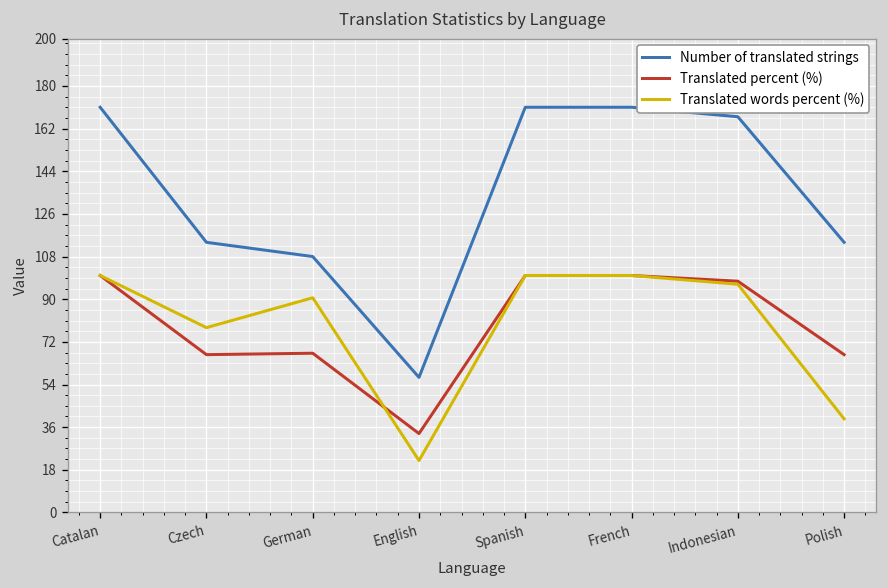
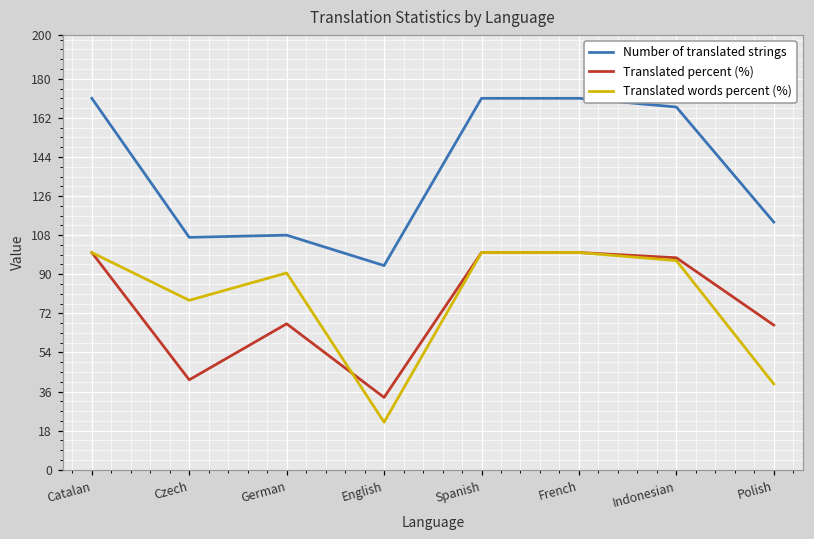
Number of translated strings, Czech: 114 -> 107
Translated percent (%), Czech: 67 -> 41
Number of translated strings, English: 57 -> 94
